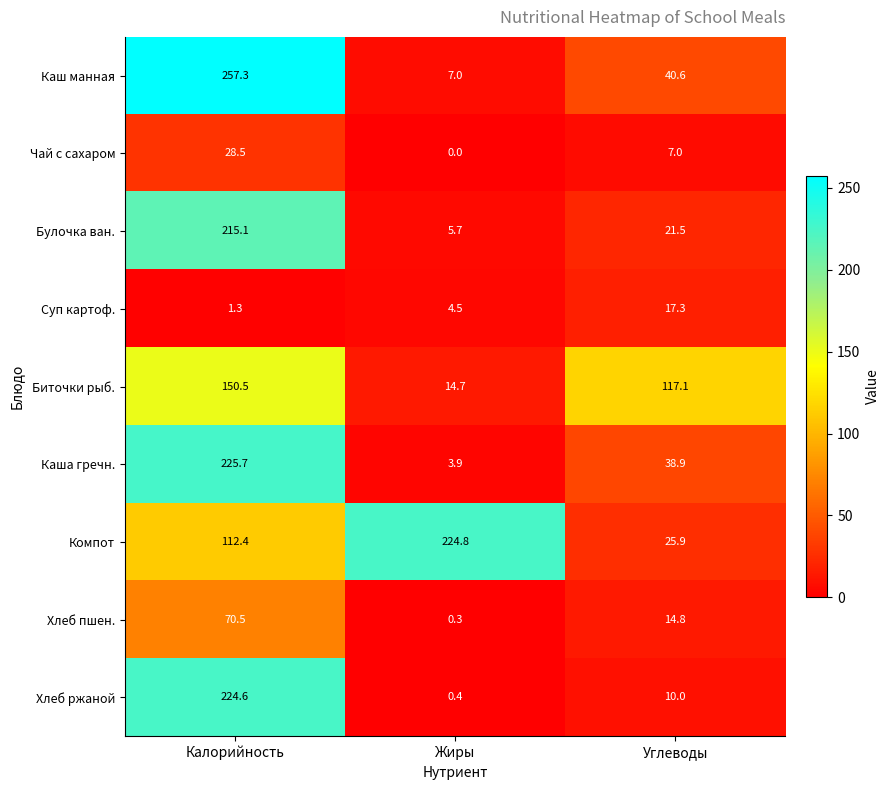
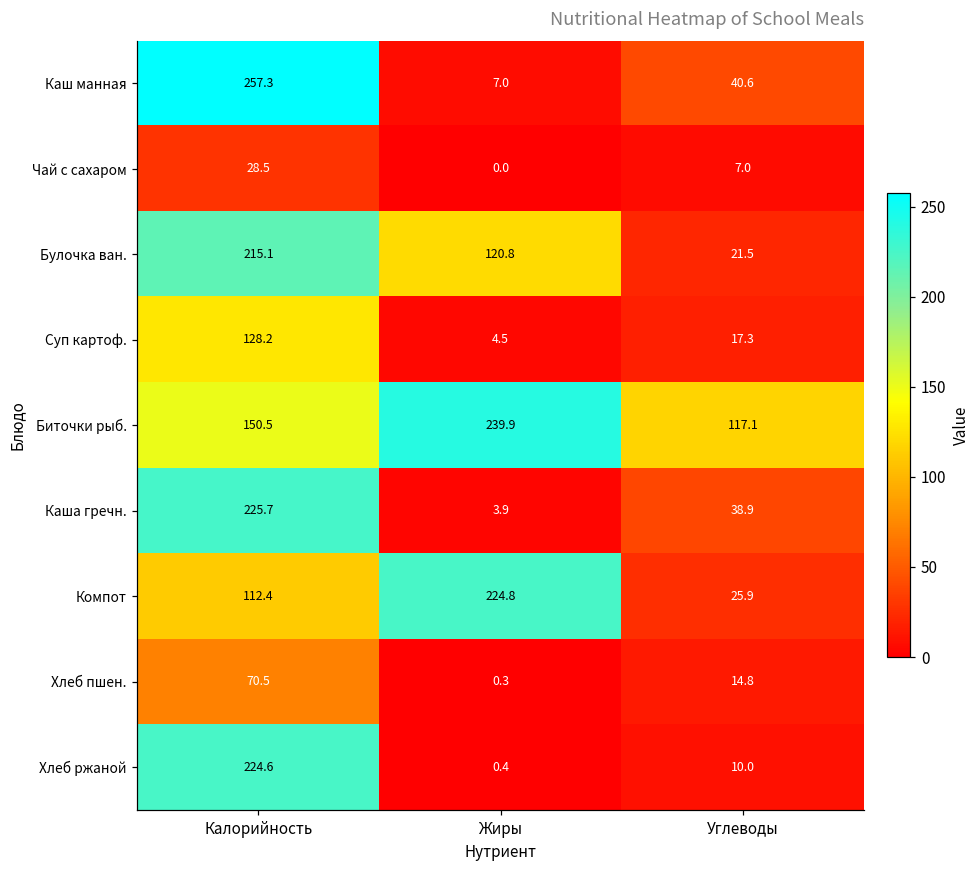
Булочка ван., Жиры: 5.7 -> 120.8
Суп картоф., Калорийность: 1.3 -> 128.2
Биточки рыб., Жиры: 14.7 -> 239.9
